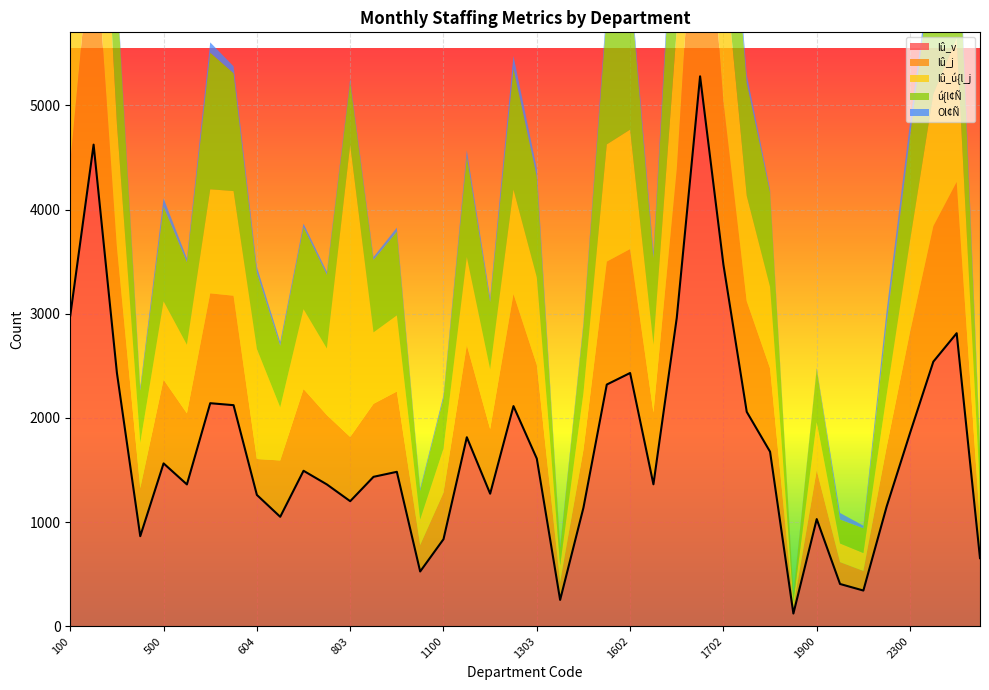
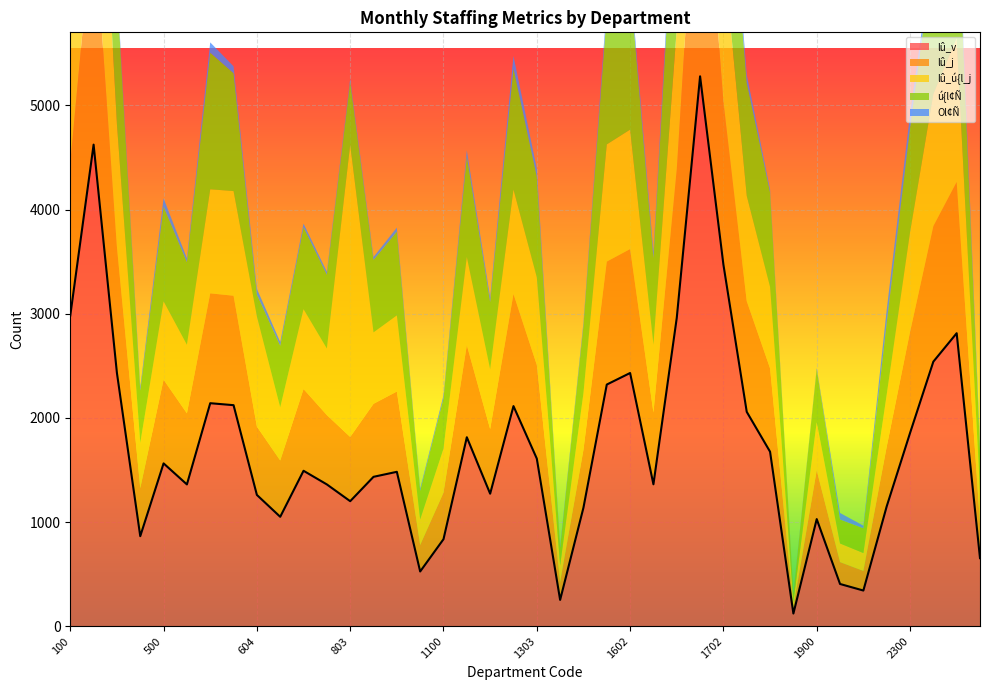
lû_j, 604: 350 -> 660
ú{l¢Ñ, 604: 730 -> 210
lû_ú{l_j, 2300: 880 -> 960
